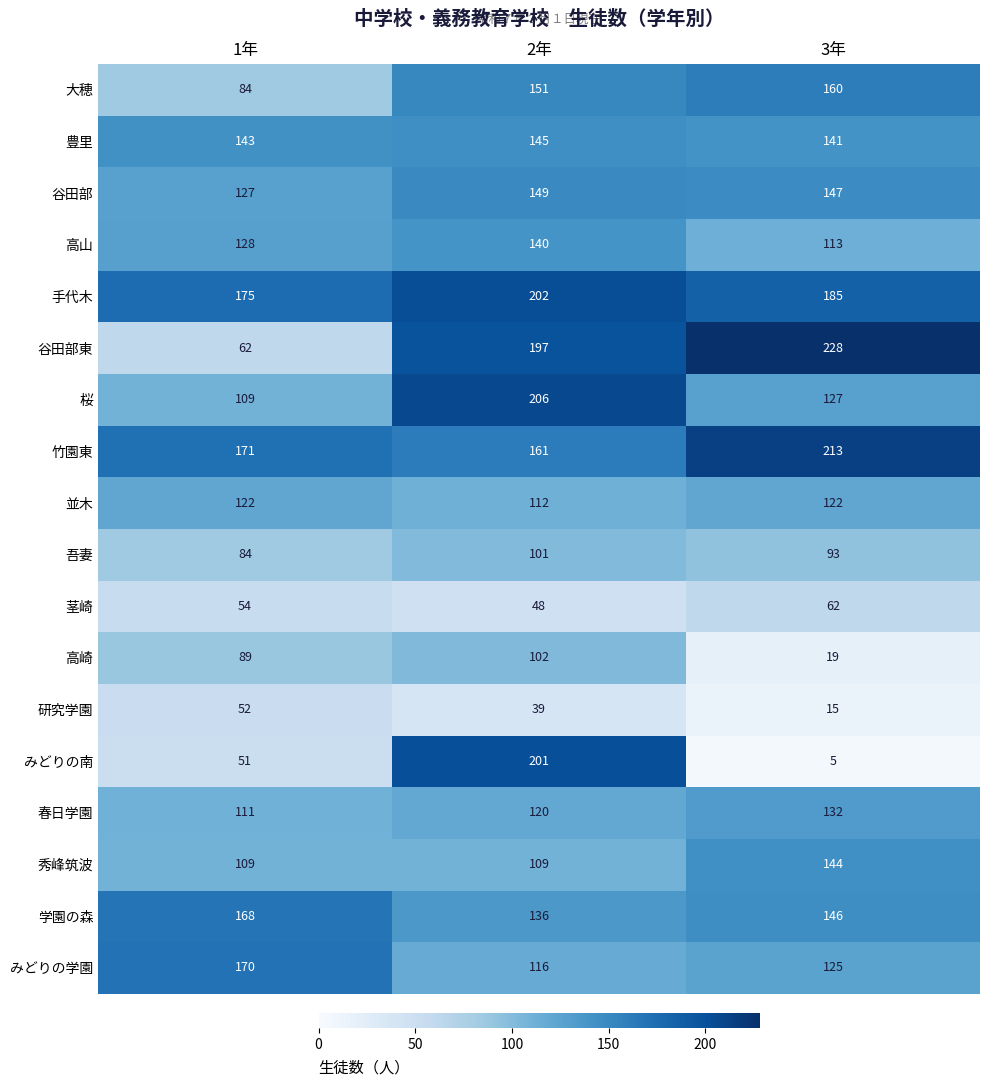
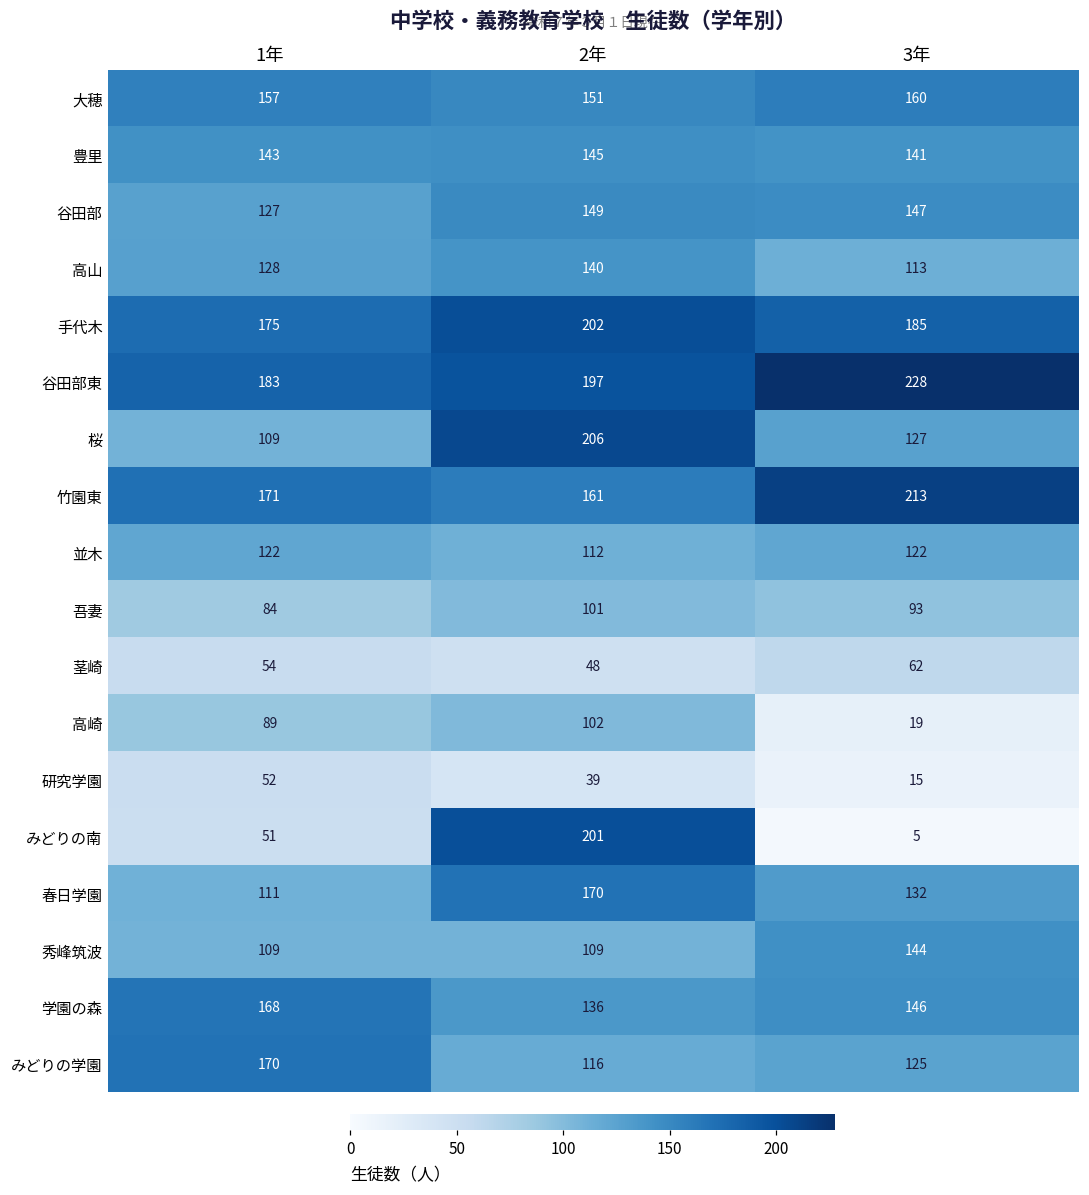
大穂, 1年: 84 -> 157
谷田部東, 1年: 62 -> 183
春日学園, 2年: 120 -> 170
